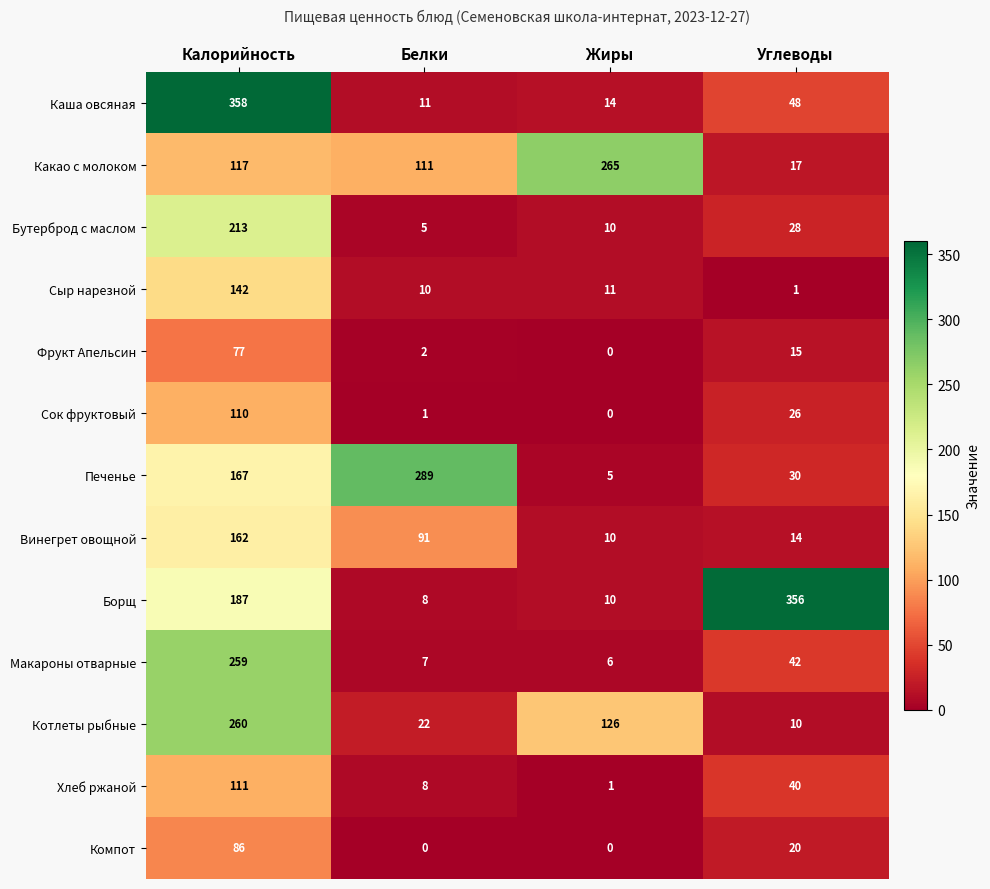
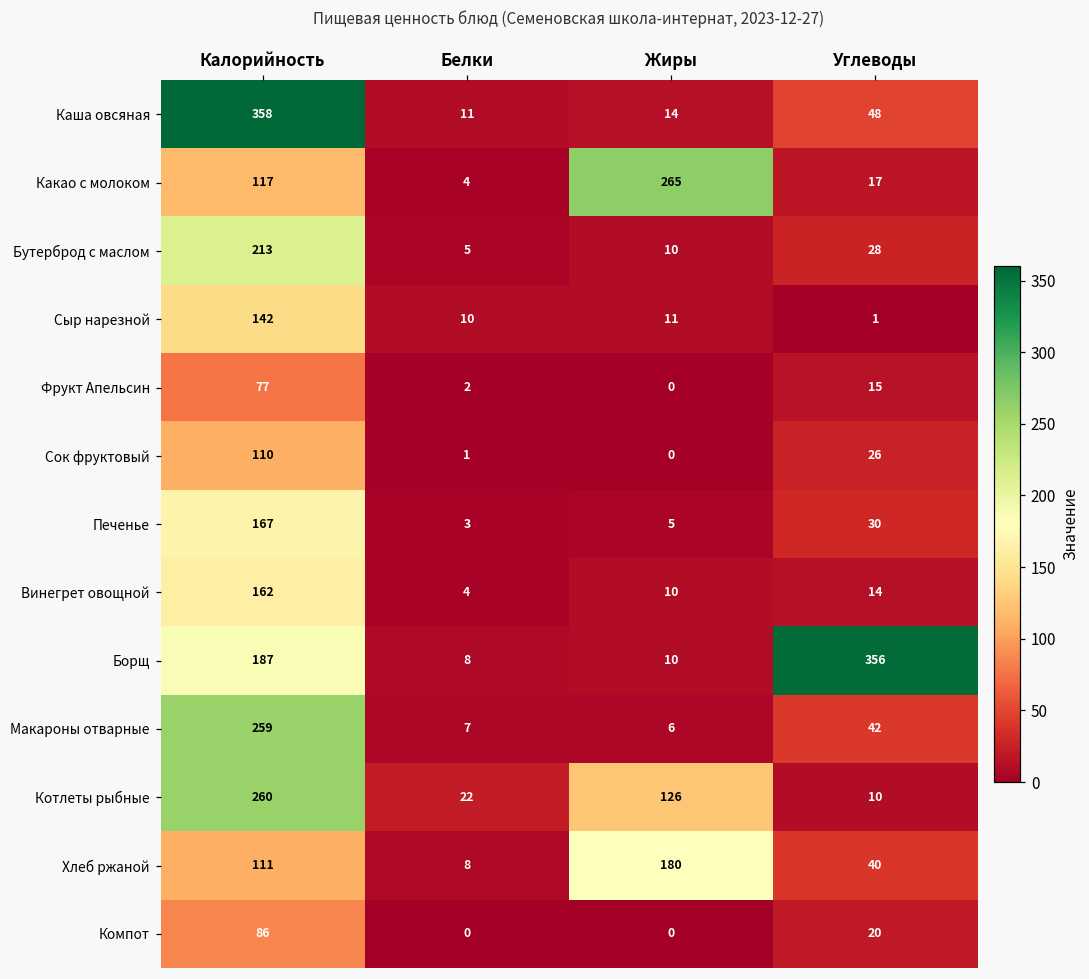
Какао с молоком, Белки: 111 -> 4
Печенье, Белки: 289 -> 3
Винегрет овощной, Белки: 91 -> 4
Хлеб ржаной, Жиры: 1 -> 180
